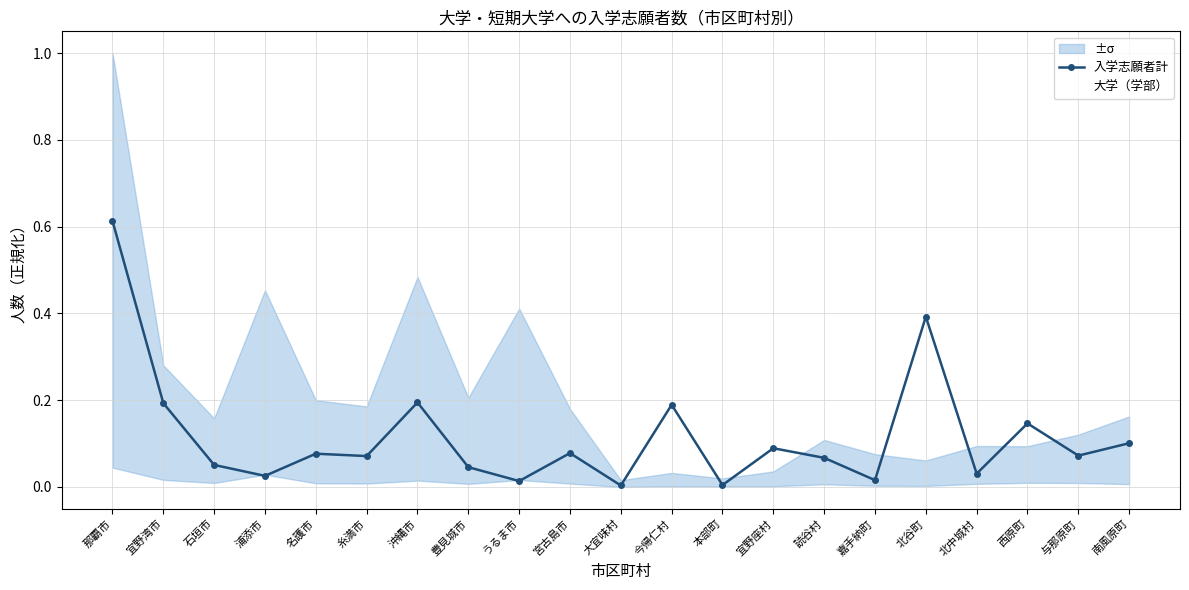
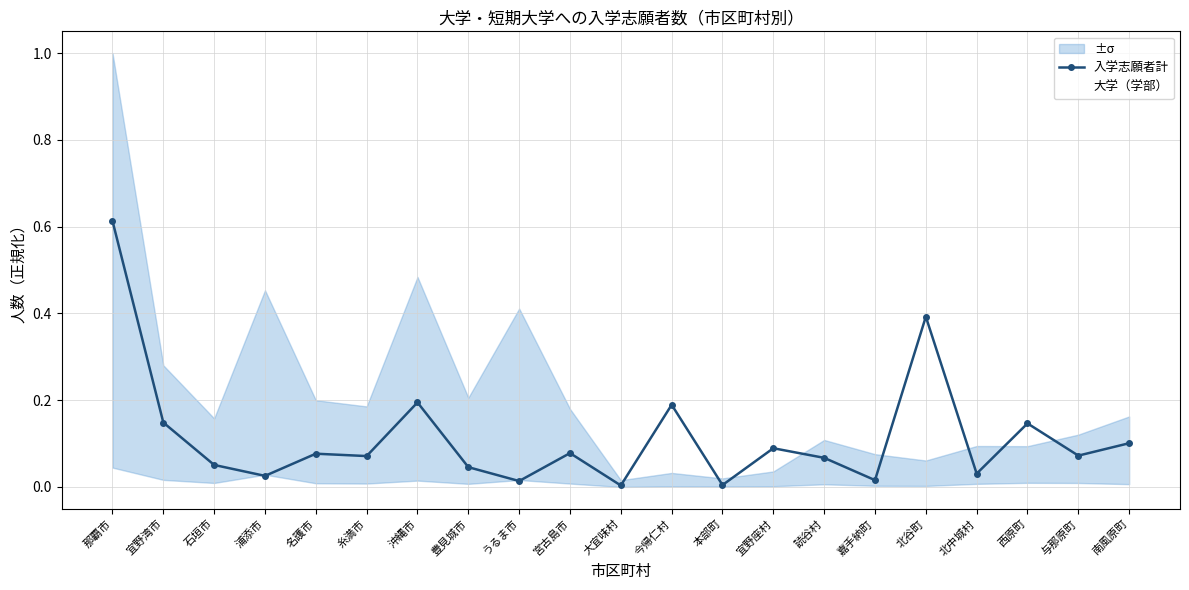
入学志願者計, 宜野湾市: 0.19 -> 0.15
